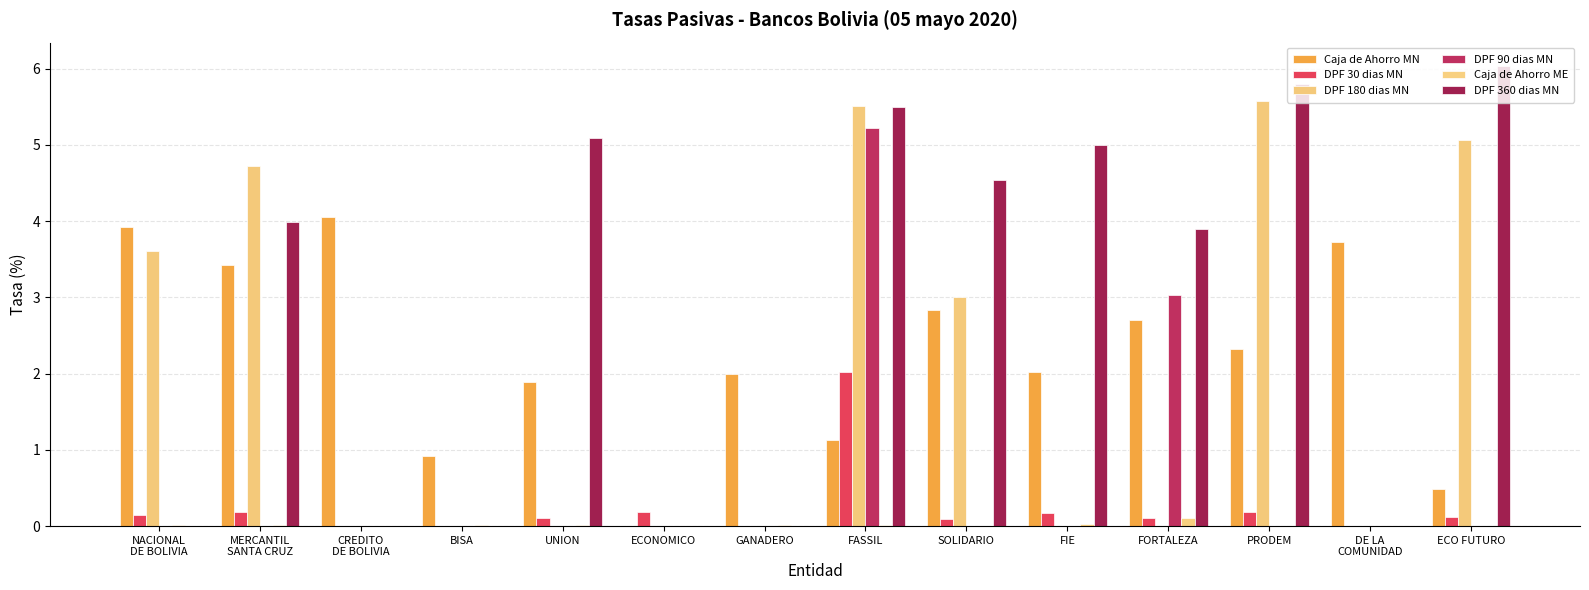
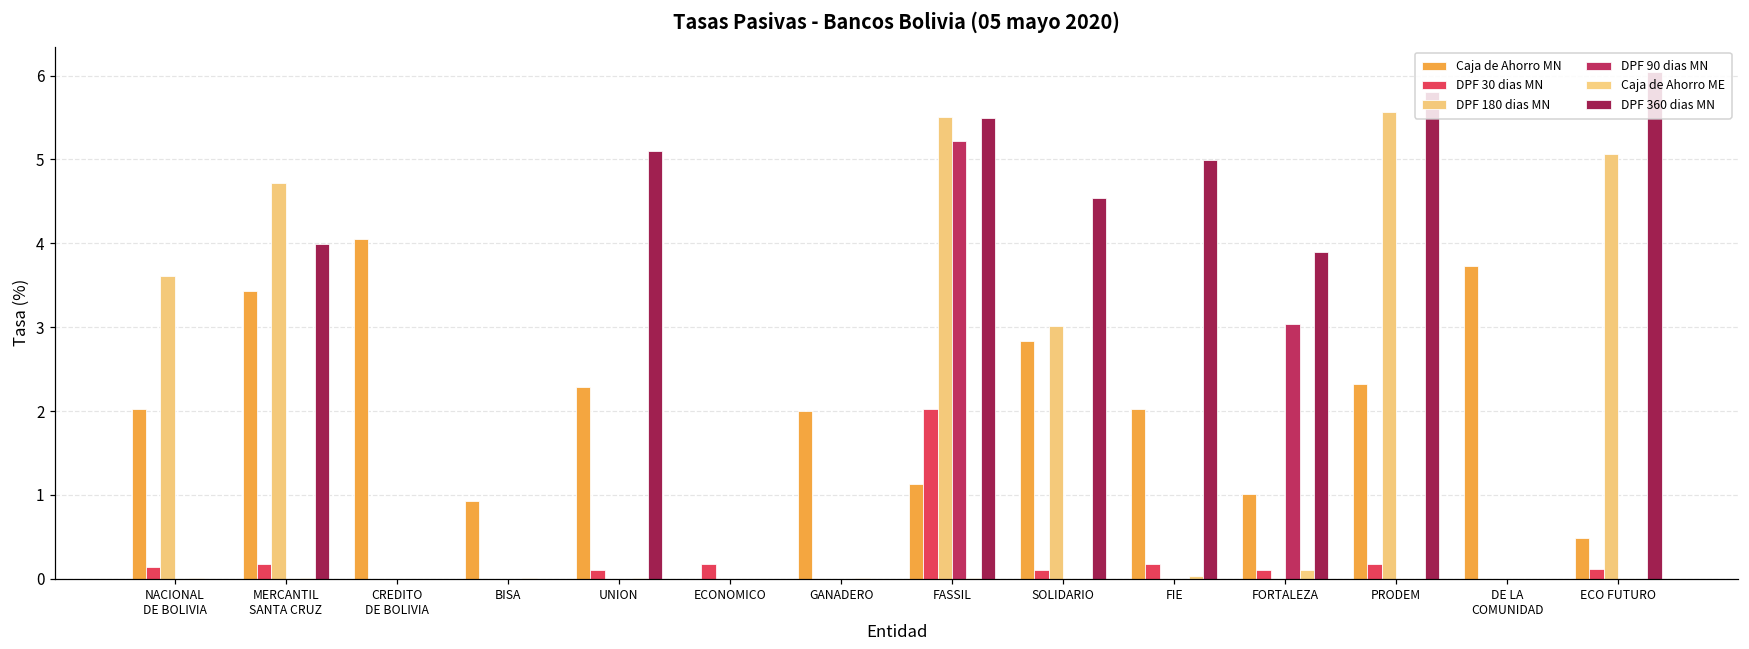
Caja de Ahorro MN, NACIONAL DE BOLIVIA: 3.9 -> 2.0
Caja de Ahorro MN, UNION: 1.9 -> 2.3
Caja de Ahorro MN, FORTALEZA: 2.7 -> 1.0
